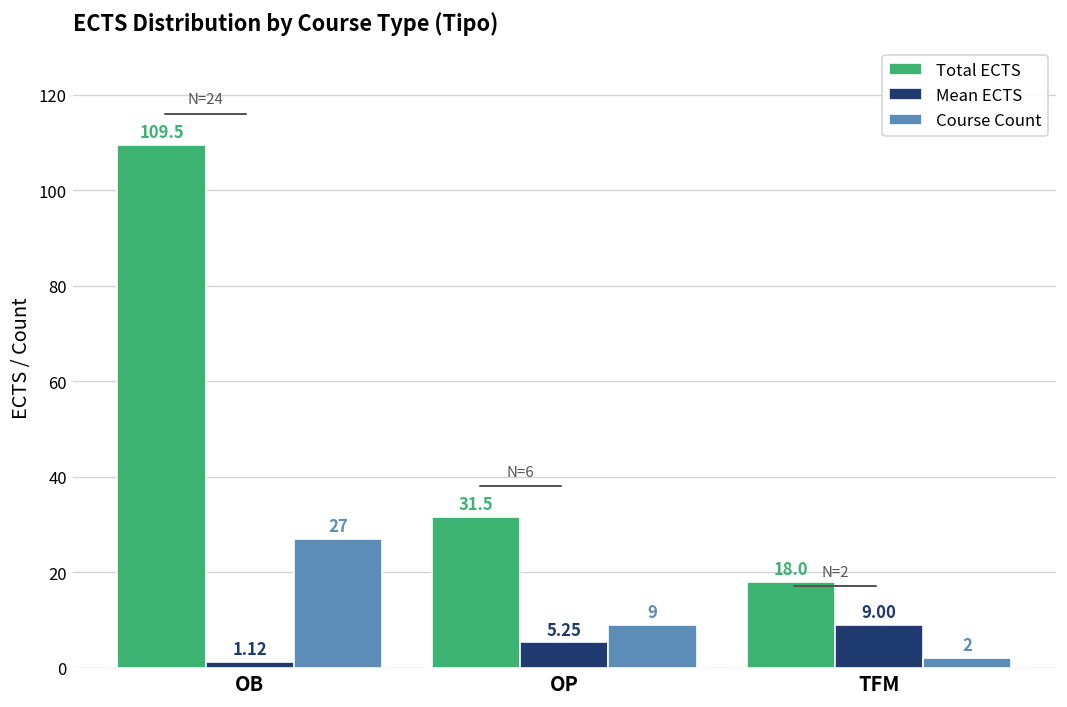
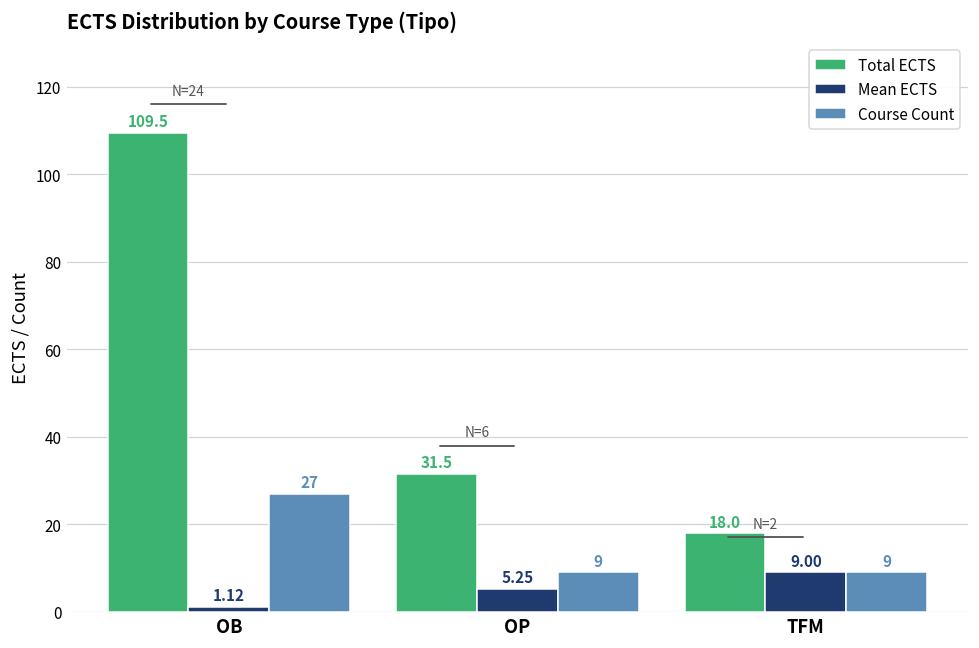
Course Count, TFM: 2 -> 9
